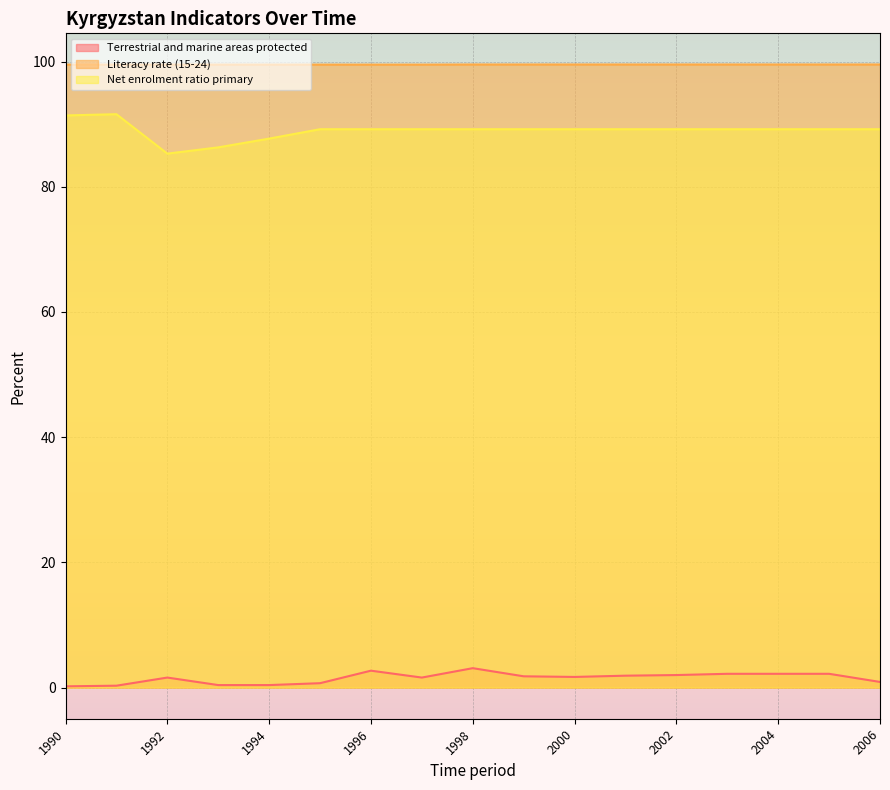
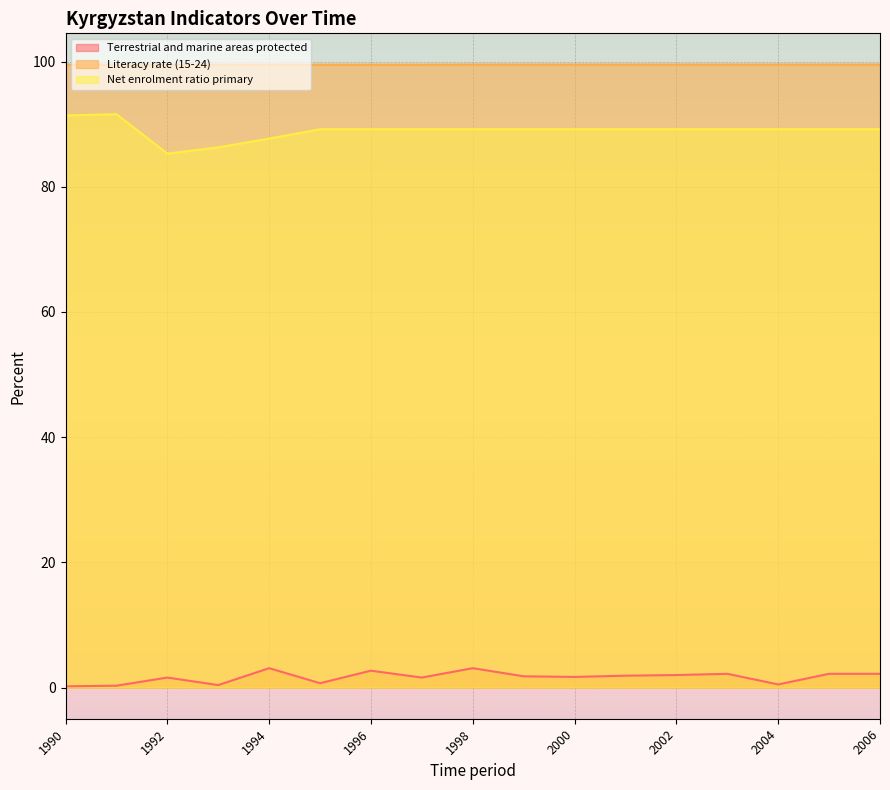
Terrestrial and marine areas protected, 1994: 0 -> 3
Terrestrial and marine areas protected, 2004: 2 -> 1
Terrestrial and marine areas protected, 2006: 1 -> 2
